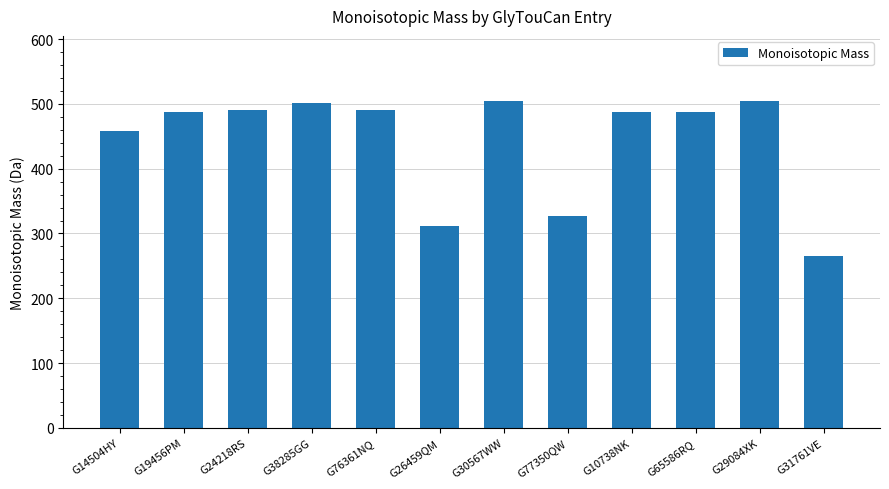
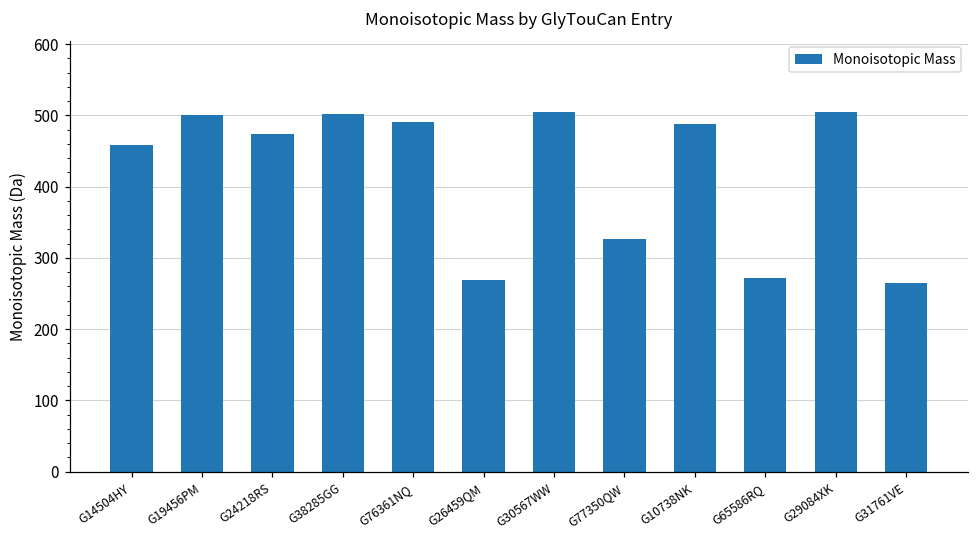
G19456PM: 490 -> 500
G24218RS: 490 -> 470
G26459QM: 310 -> 270
G65586RQ: 490 -> 270
